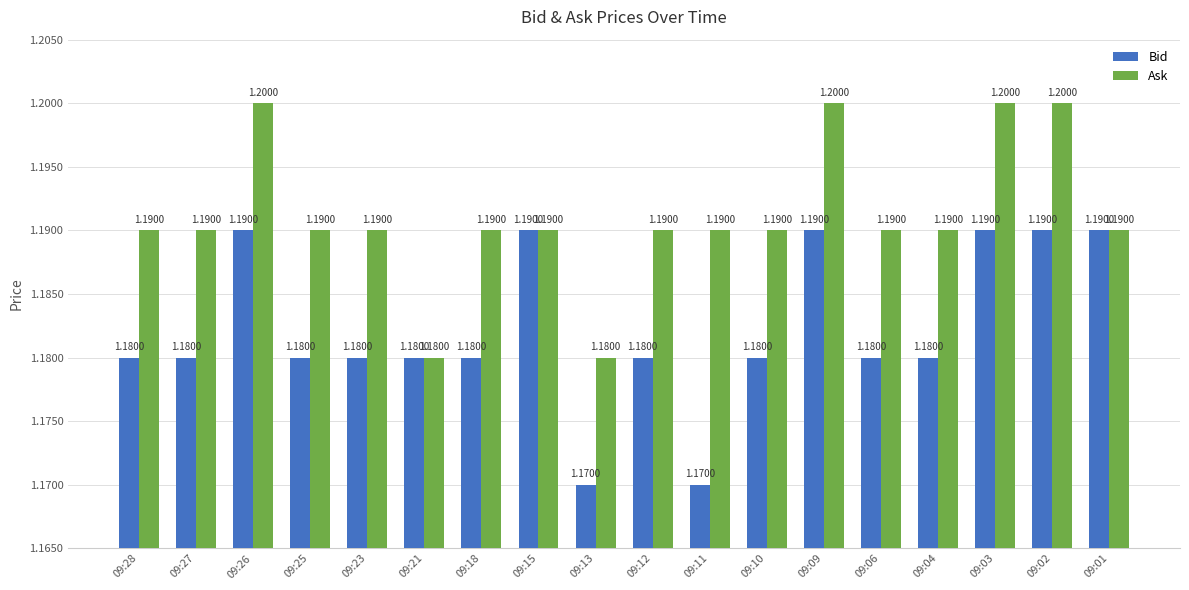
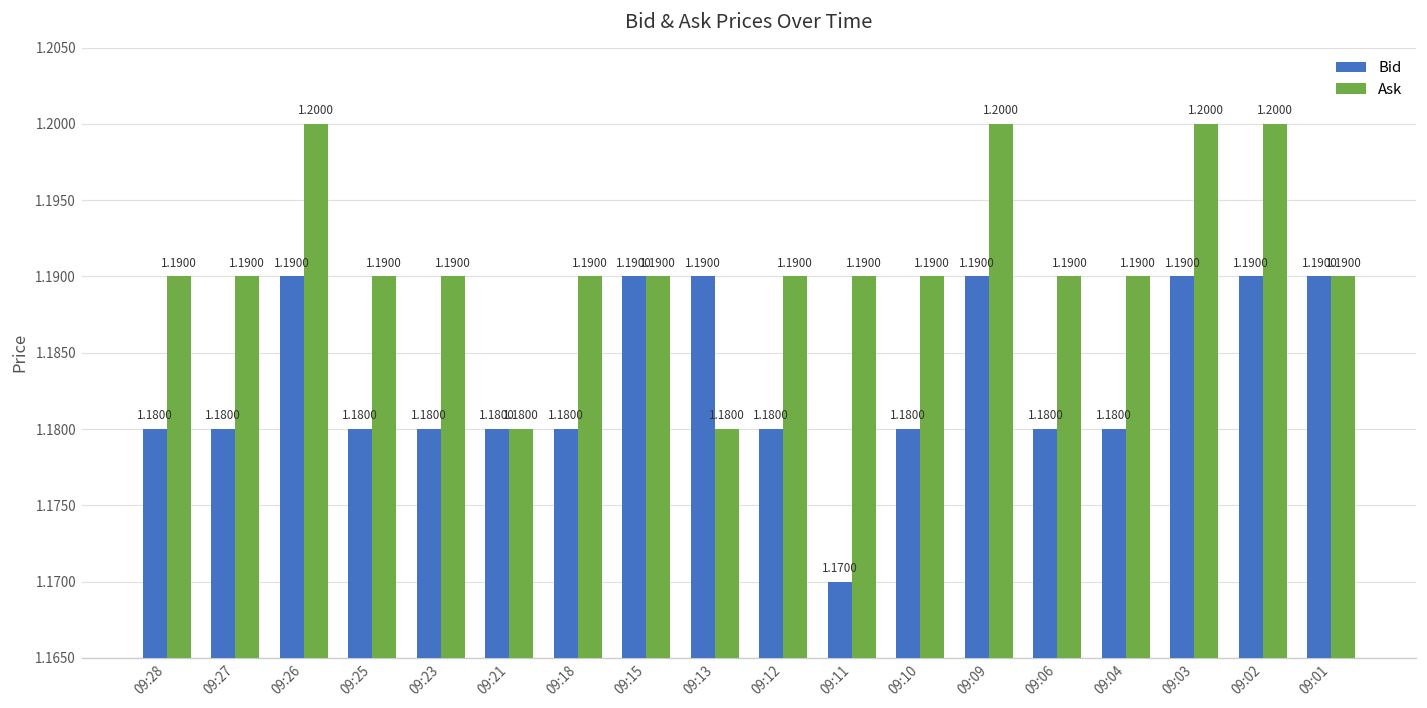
Bid, 09:13: 1.1700 -> 1.1900
